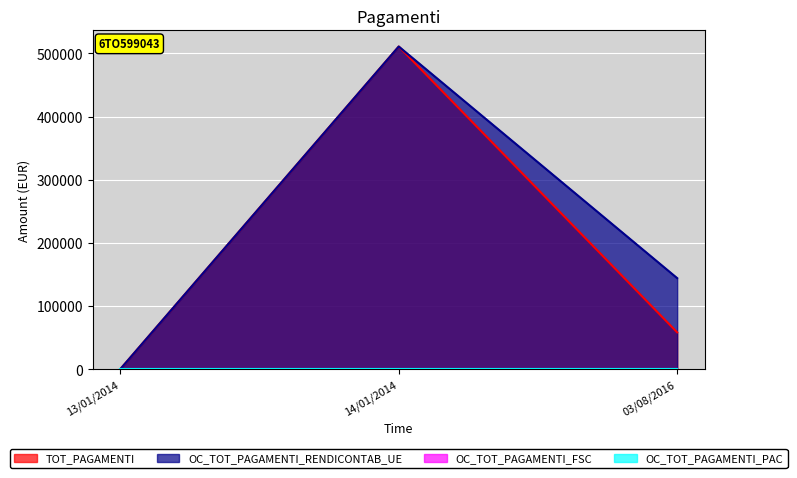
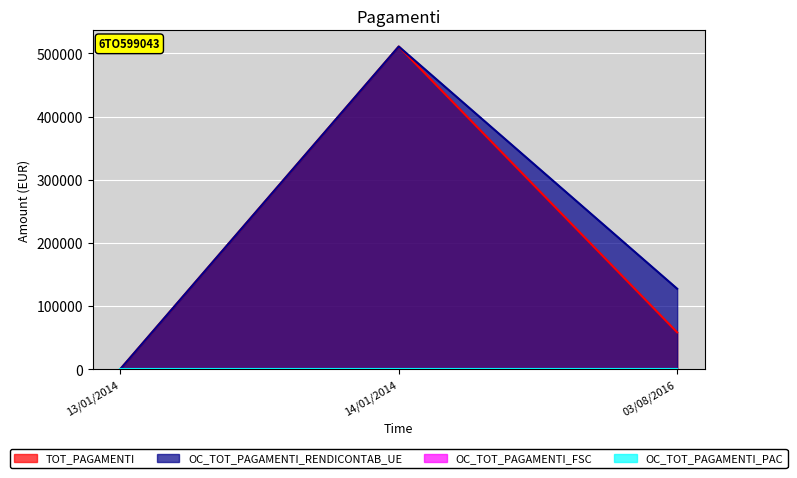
OC_TOT_PAGAMENTI_RENDICONTAB_UE, 03/08/2016: 140000 -> 130000
